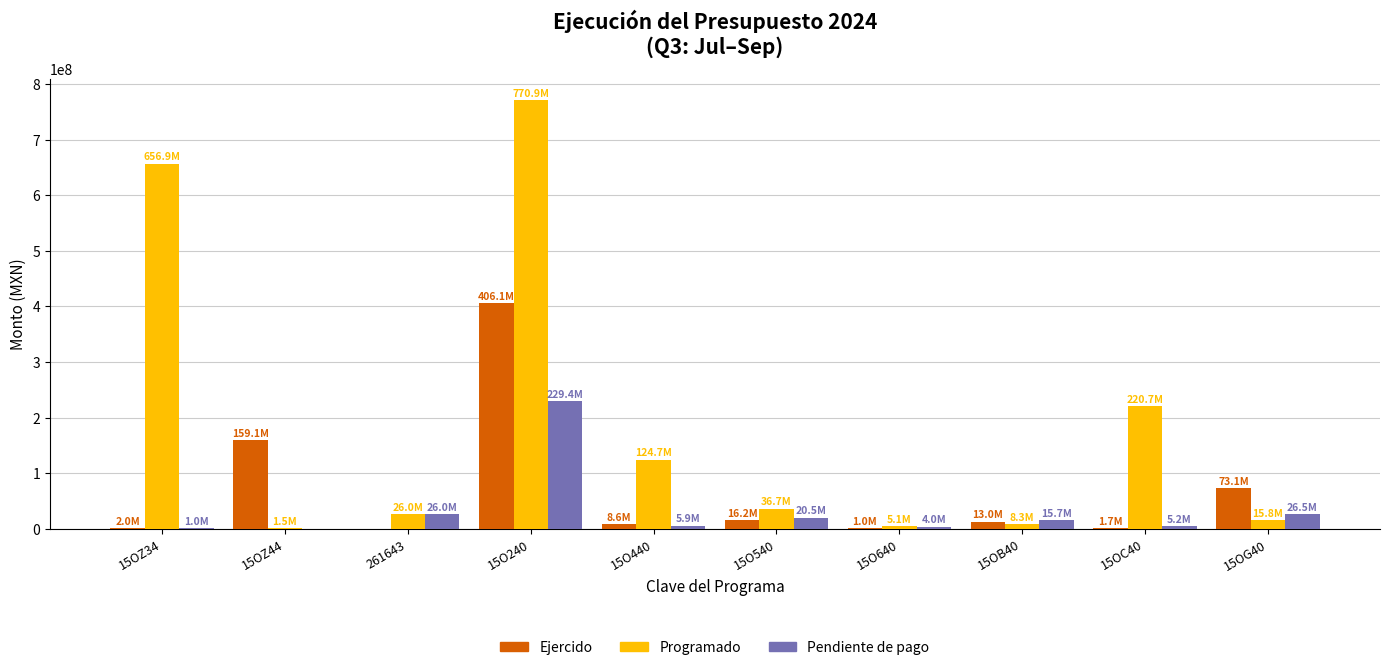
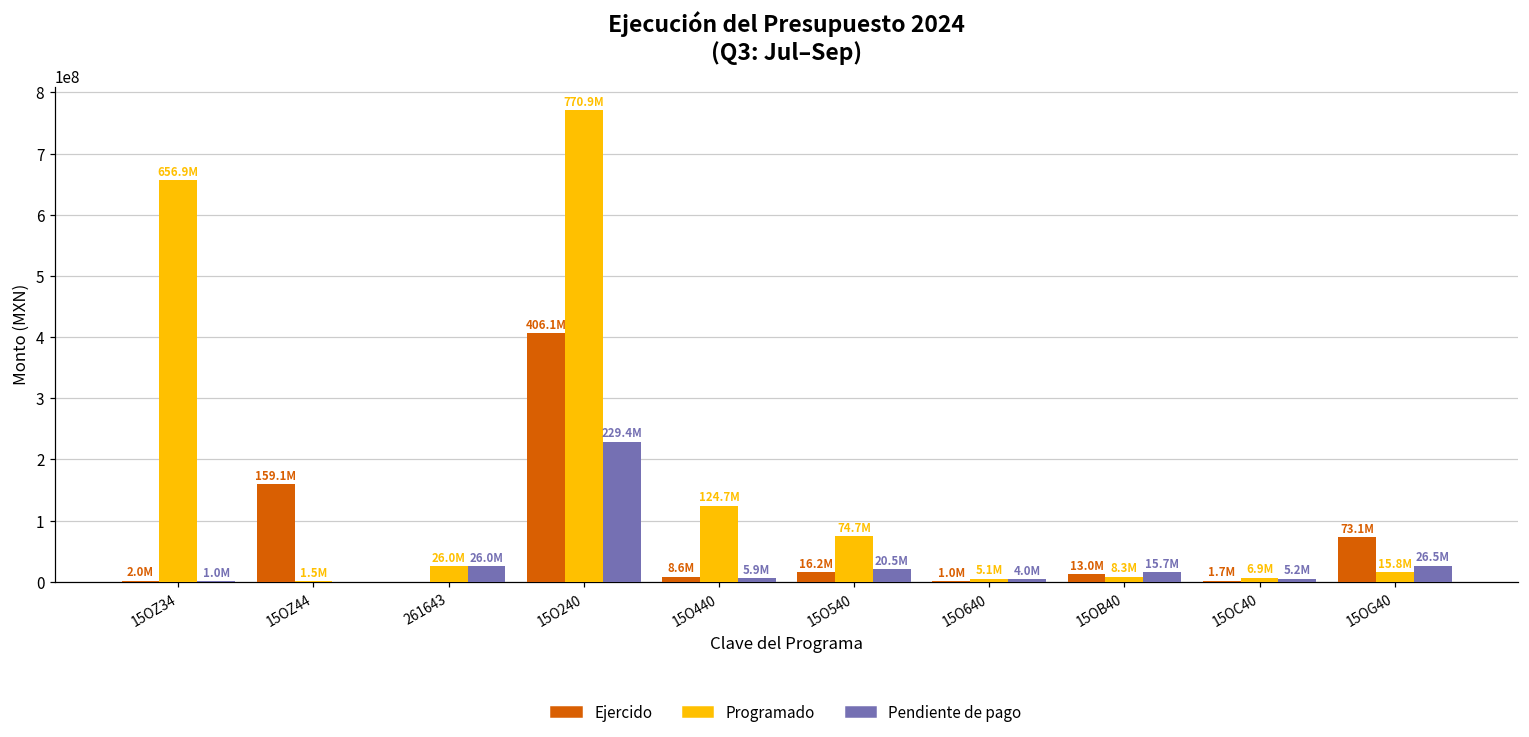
Programado, 15O540: 36.7M -> 74.7M
Programado, 15OC40: 220.7M -> 6.9M
